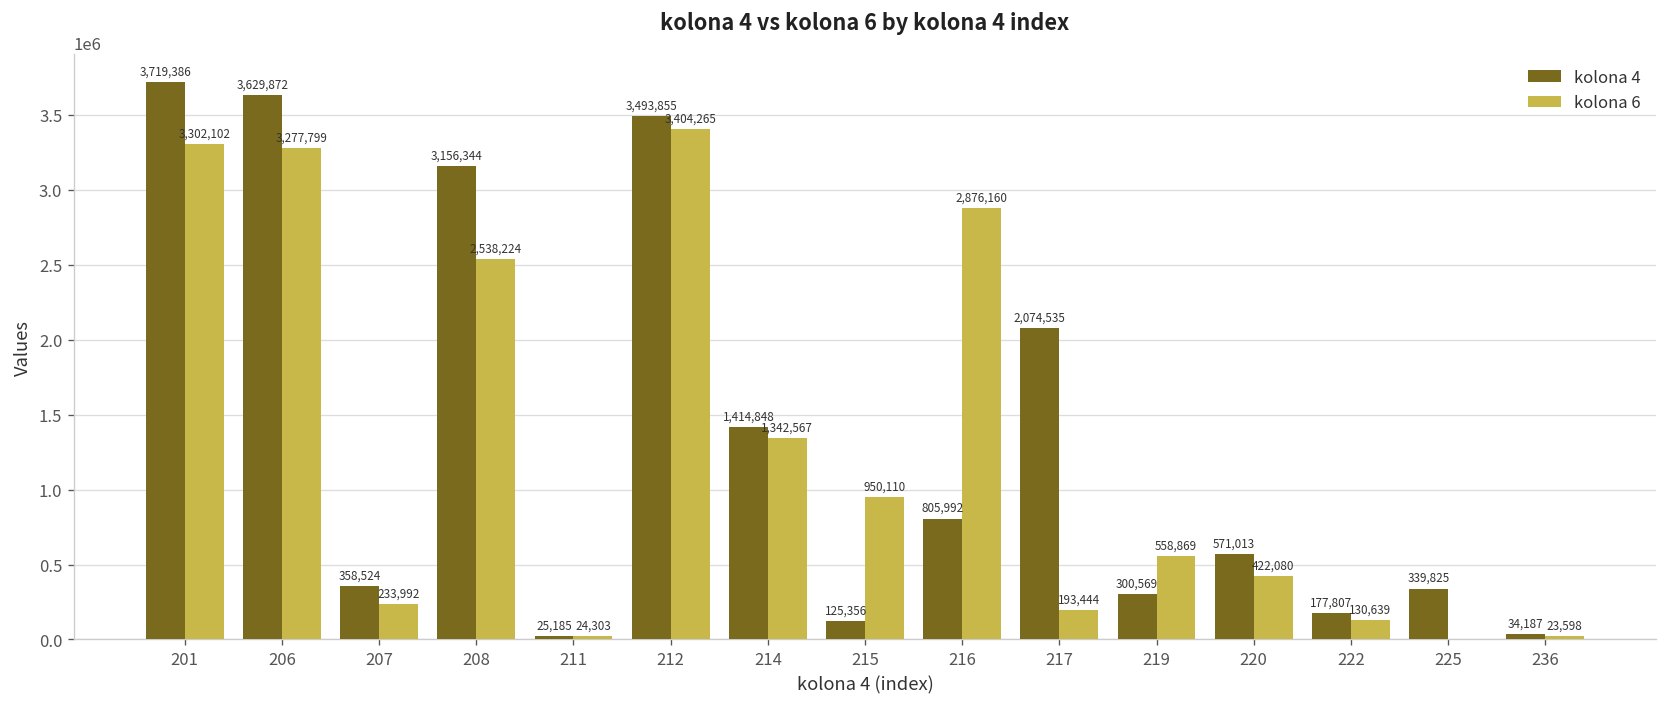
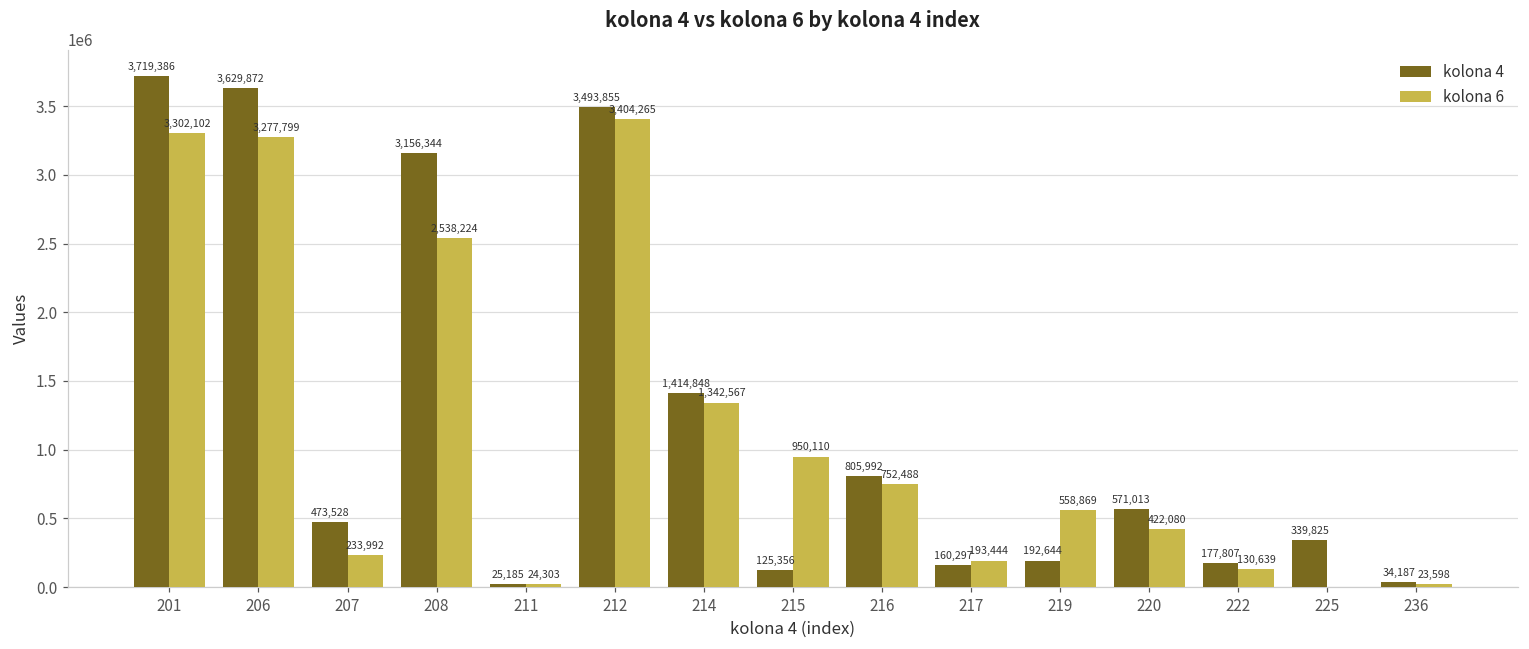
kolona 4, 207: 358,524 -> 473,528
kolona 6, 216: 2,876,160 -> 752,488
kolona 4, 217: 2,074,535 -> 160,297
kolona 4, 219: 300,569 -> 192,644
